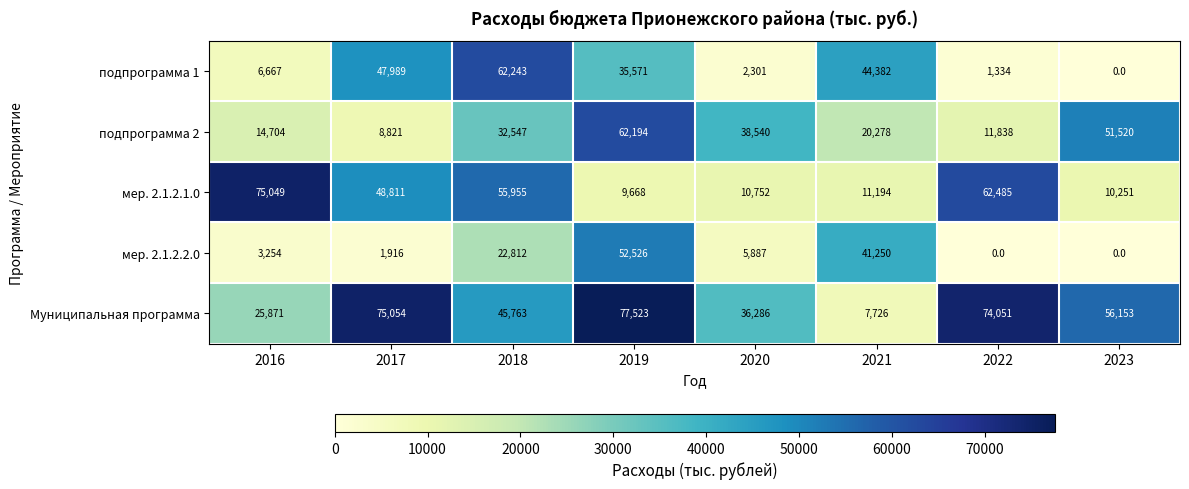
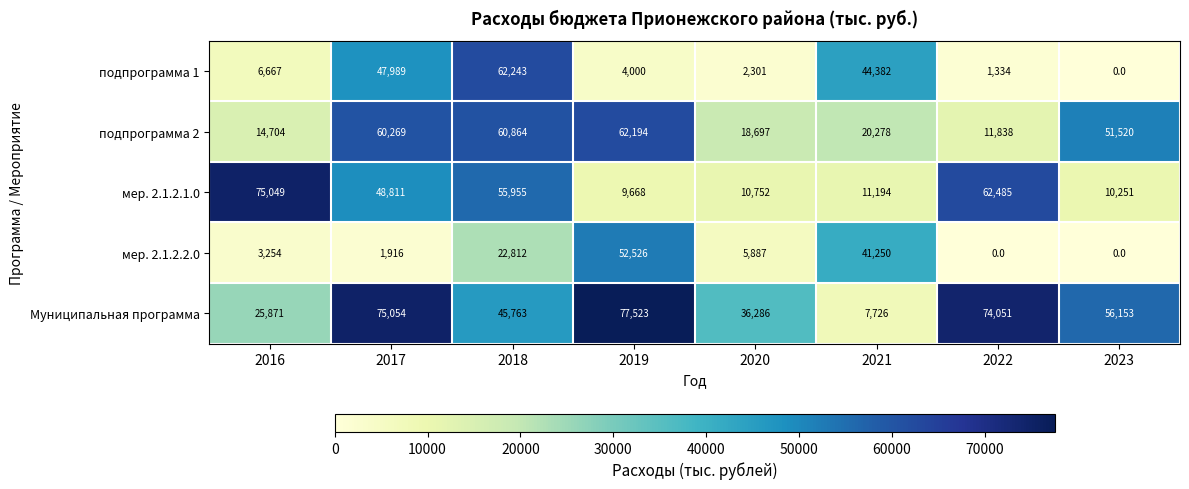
подпрограмма 1, 2019: 35,571 -> 4,000
подпрограмма 2, 2017: 8,821 -> 60,269
подпрограмма 2, 2018: 32,547 -> 60,864
подпрограмма 2, 2020: 38,540 -> 18,697
